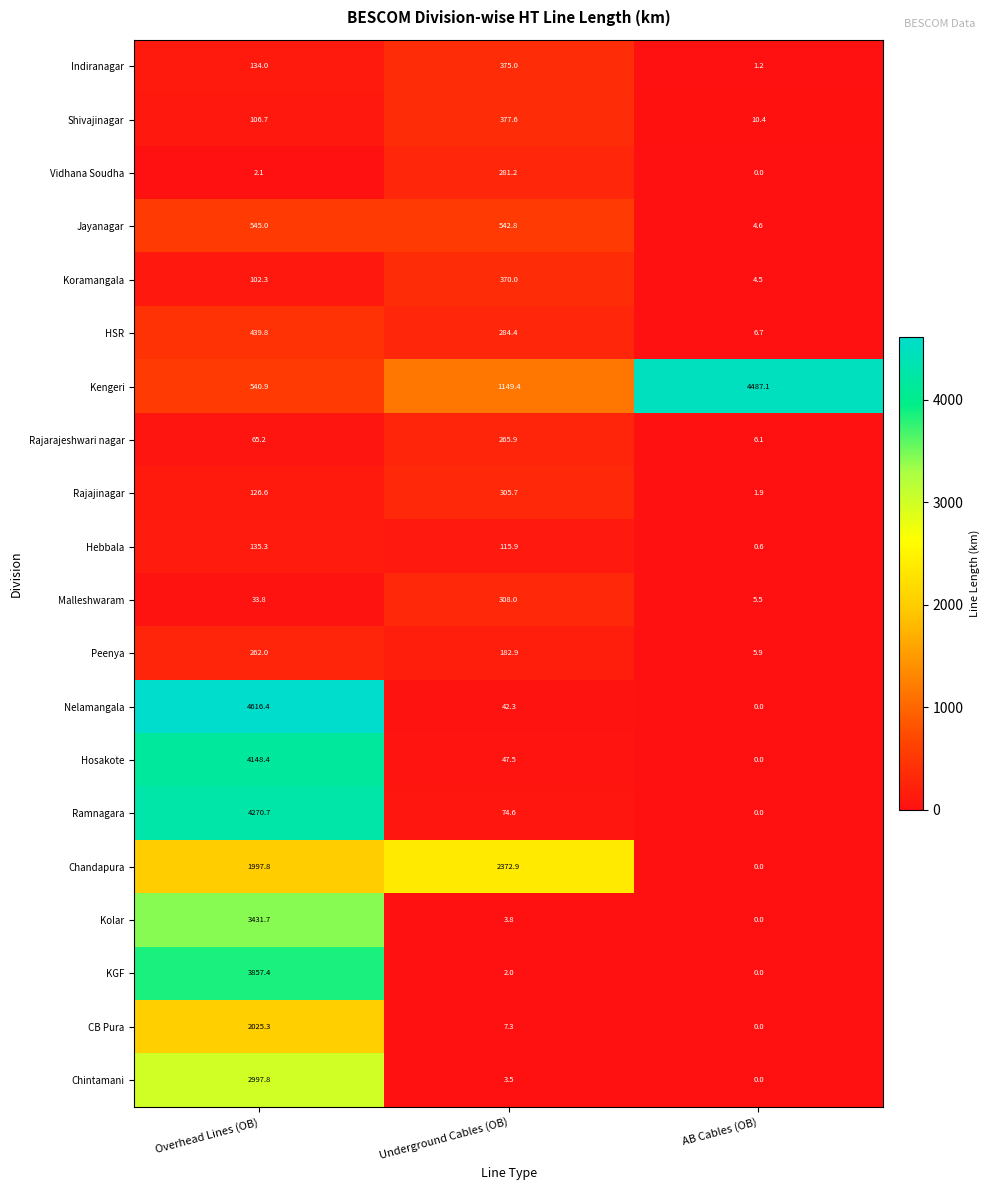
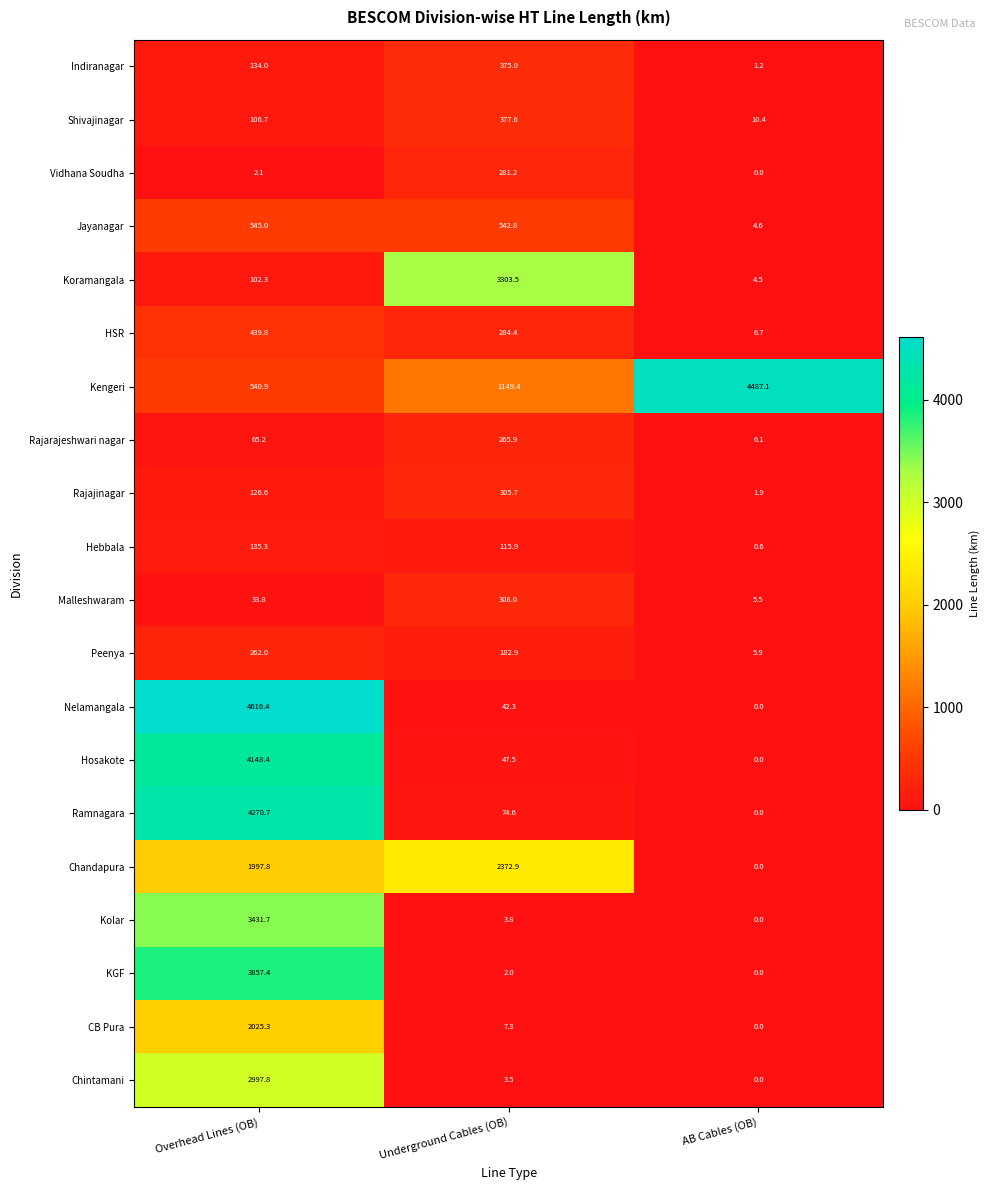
Koramangala, Underground Cables (OB): 370.0 -> 3303.5
